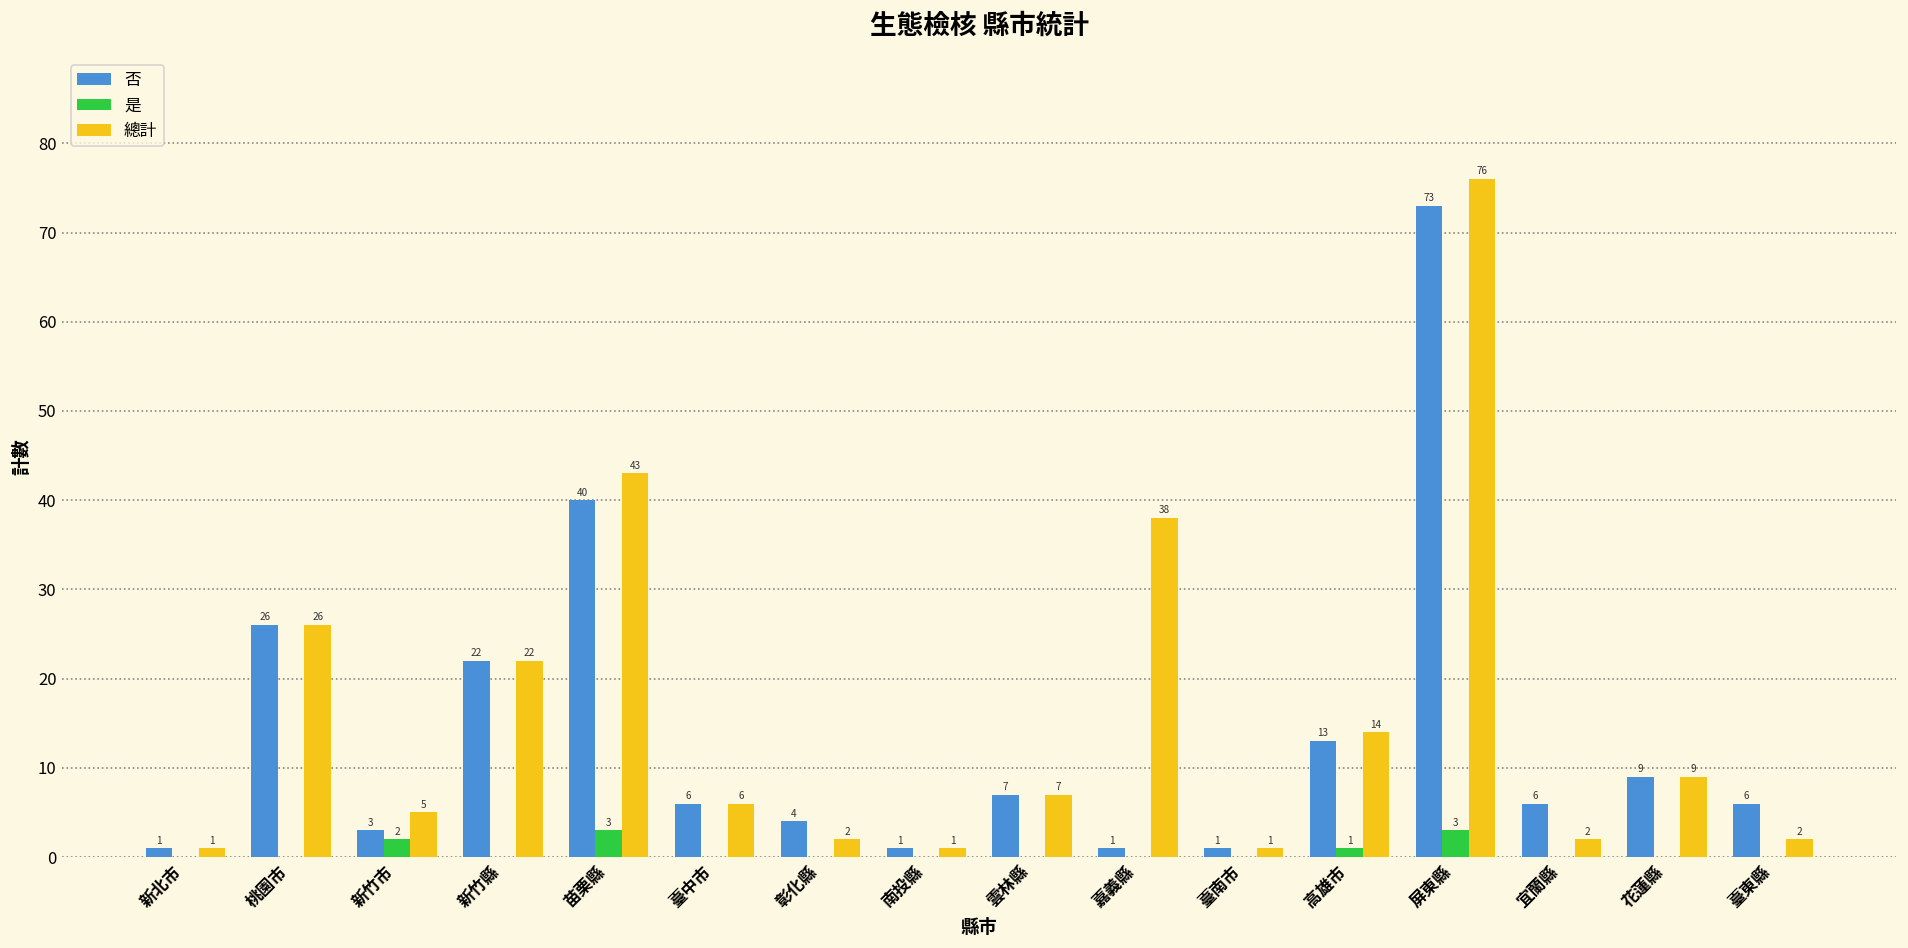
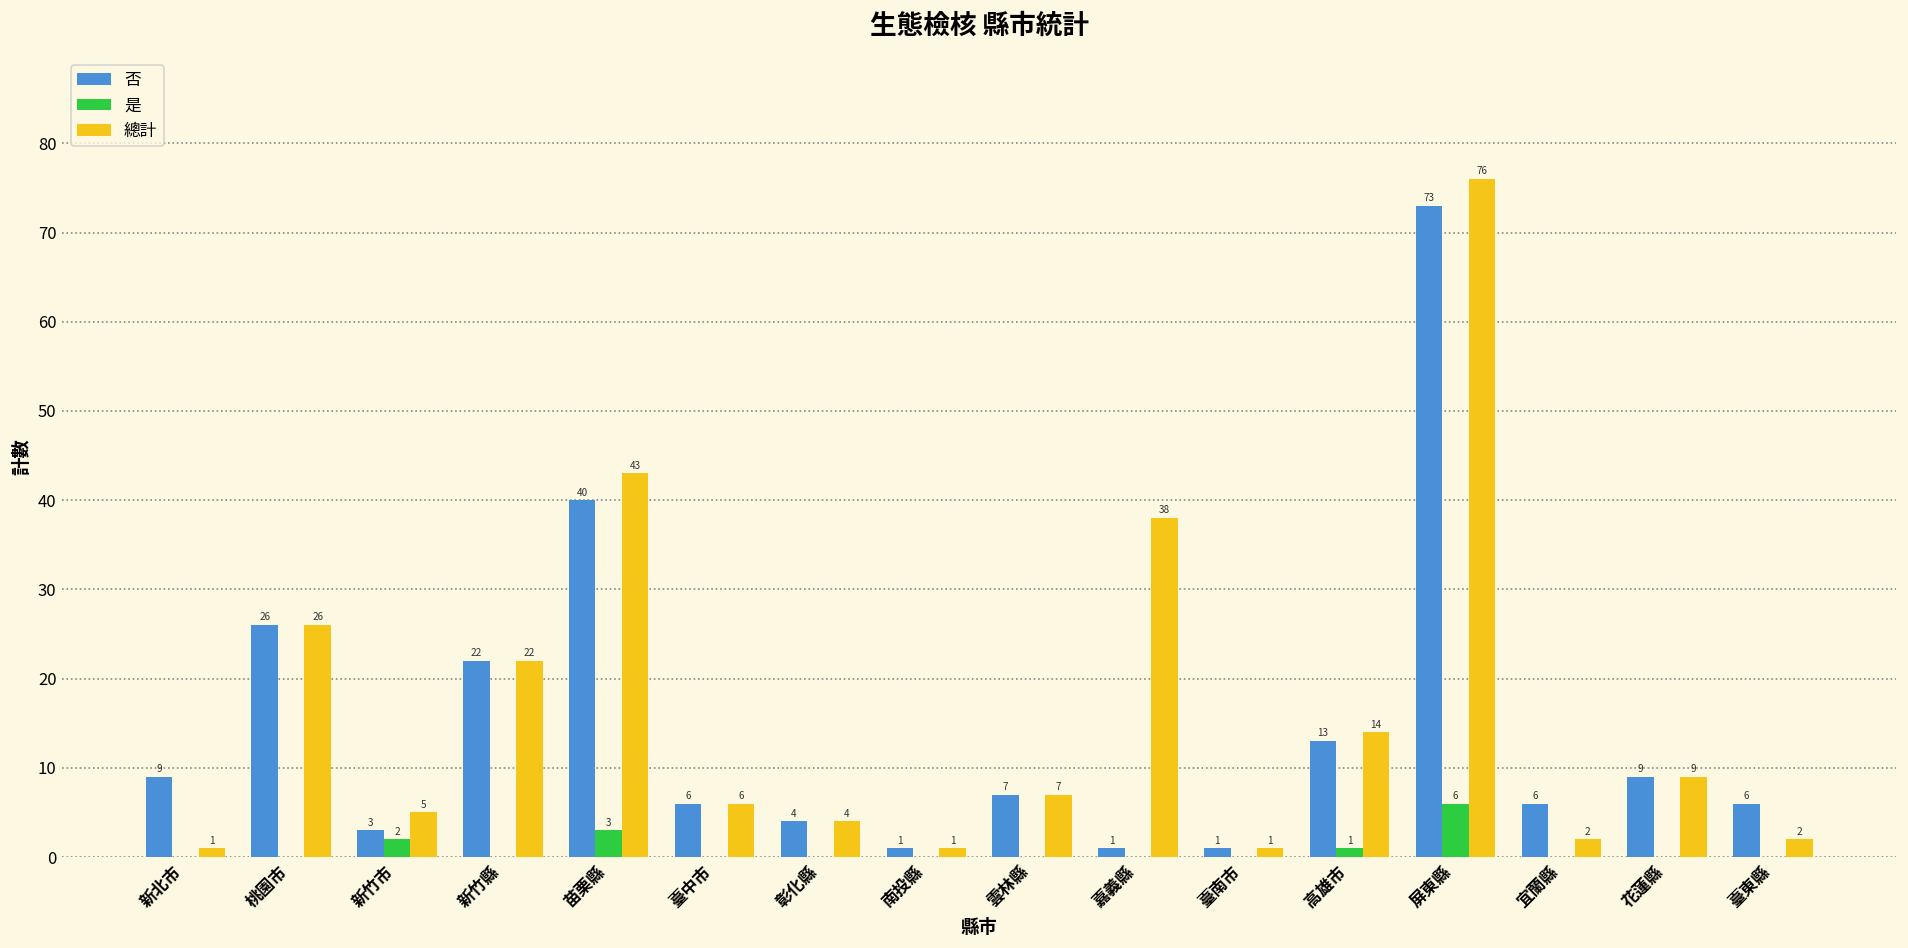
否, 新北市: 1 -> 9
總計, 彰化縣: 2 -> 4
是, 屏東縣: 3 -> 6
